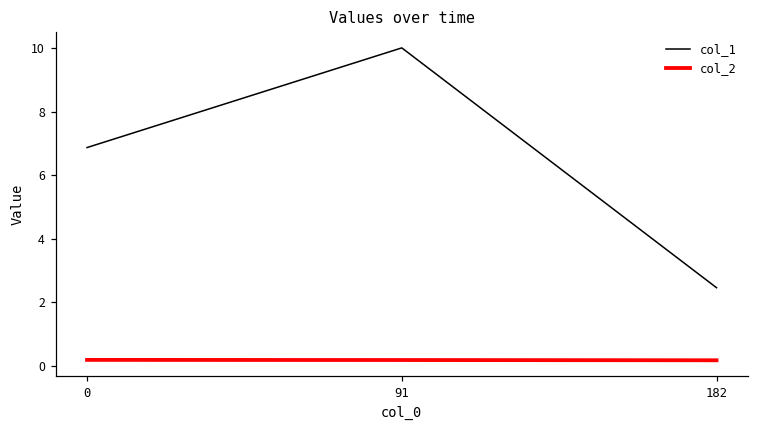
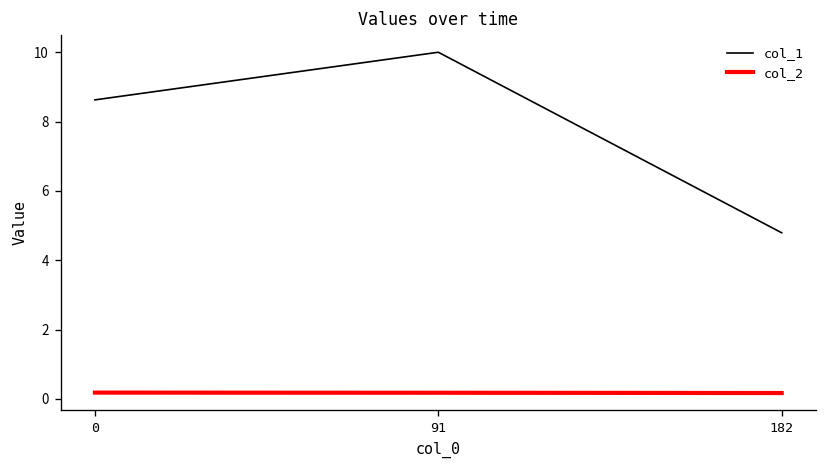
col_1, 0: 6.9 -> 8.6
col_1, 182: 2.5 -> 4.8
